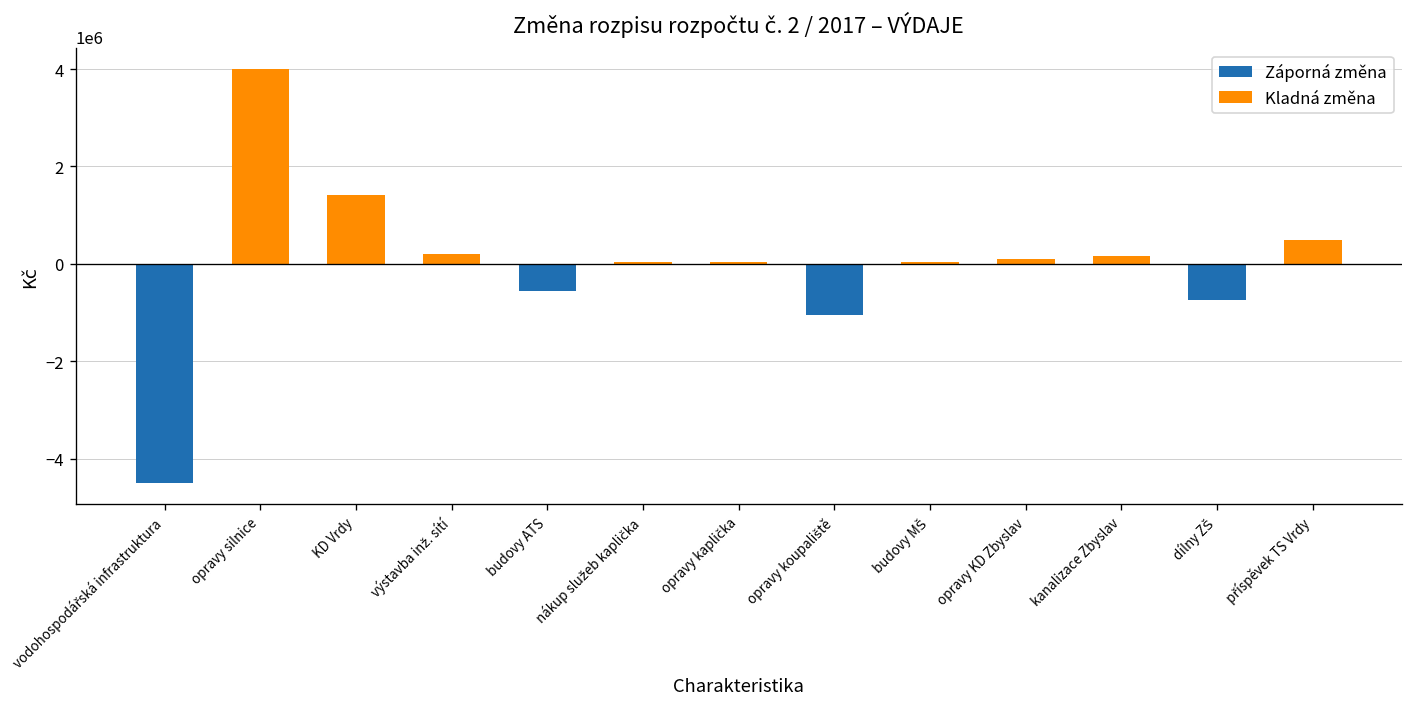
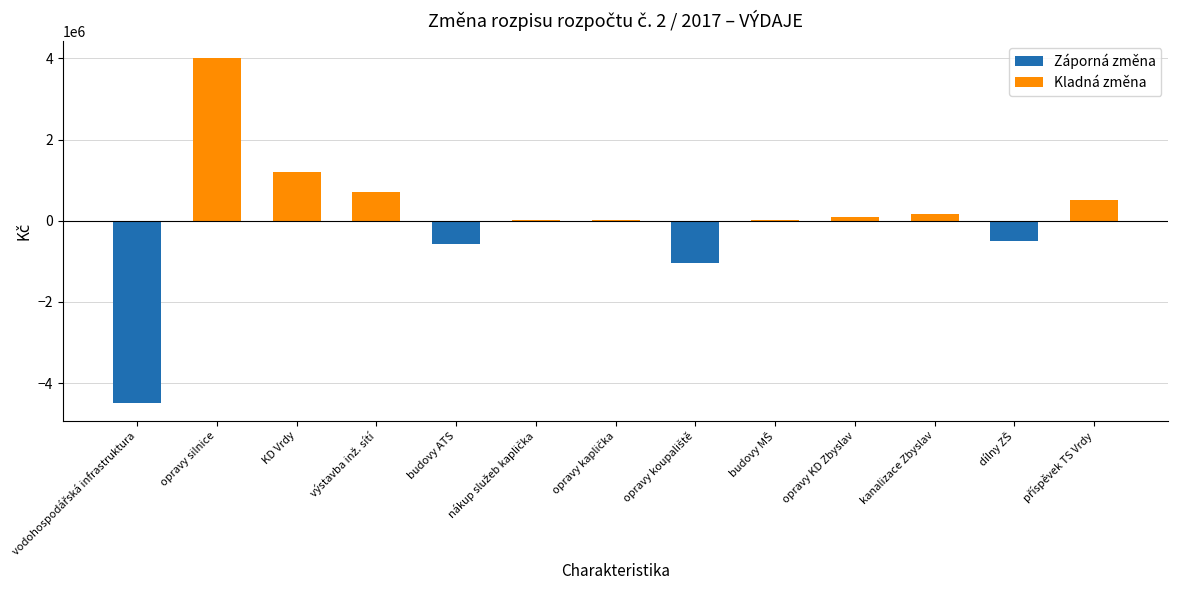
Kladná změna, KD Vrdy: 1400000 -> 1200000
Kladná změna, výstavba inž. sítí: 200000 -> 700000
Záporná změna, dílny ZŠ: -700000 -> -500000
